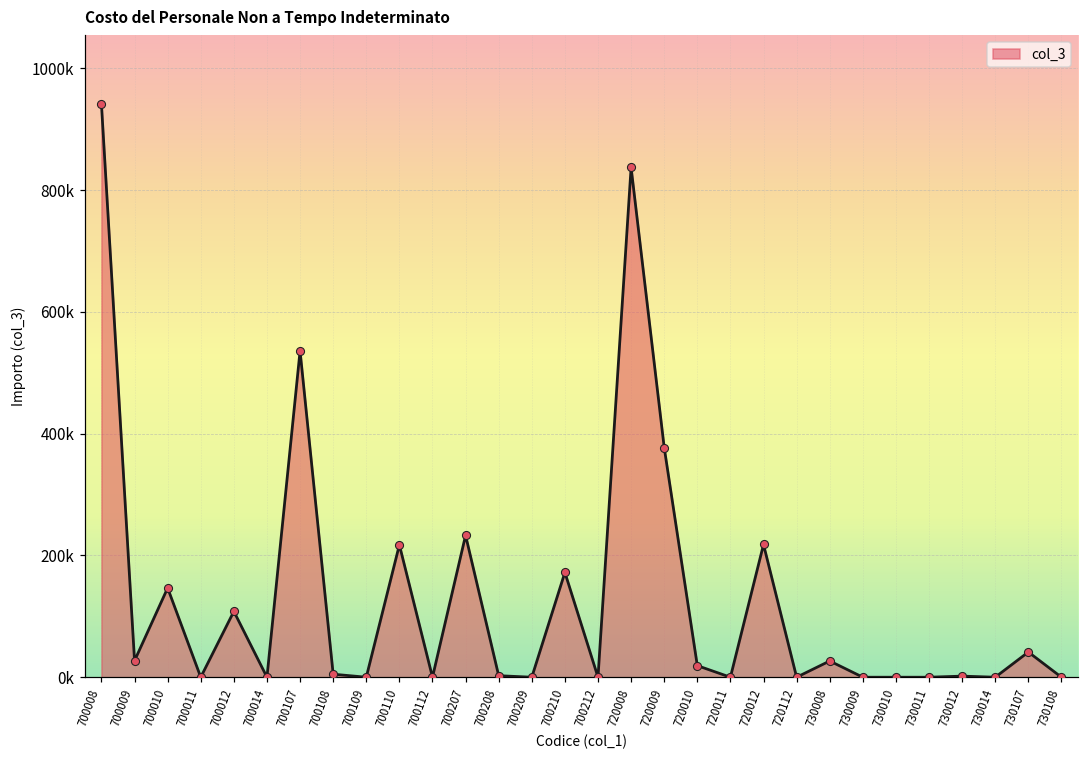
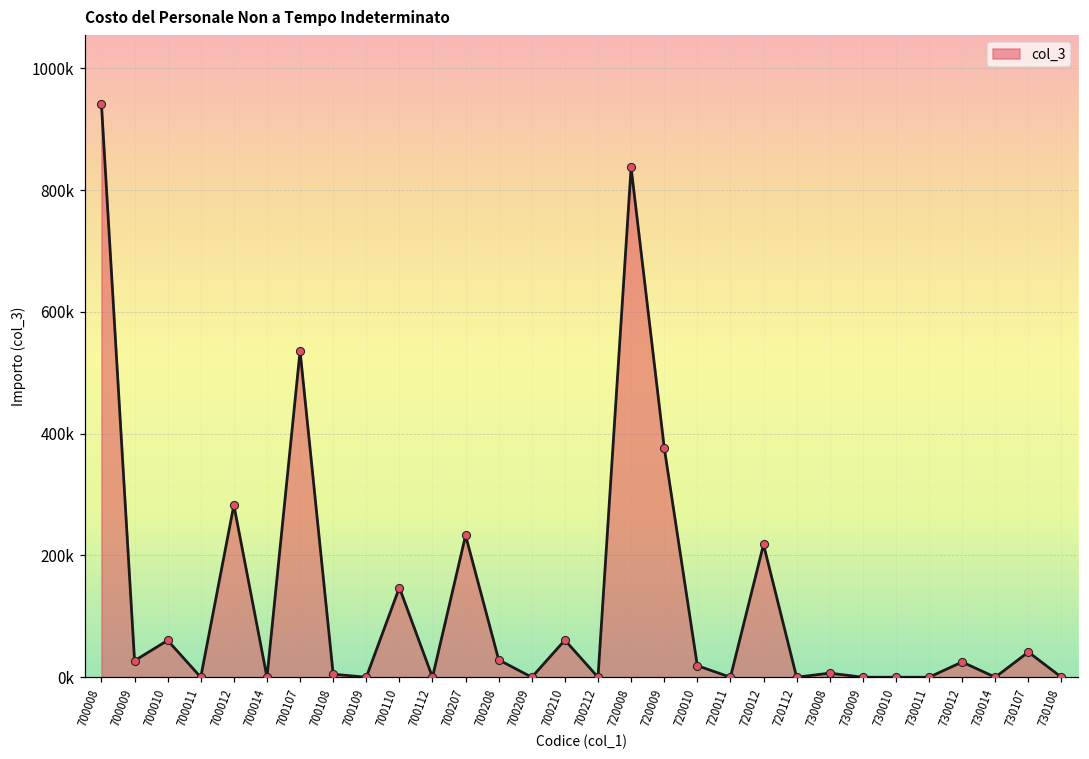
700010: 150000 -> 60000
700012: 110000 -> 280000
700110: 220000 -> 150000
700208: 0 -> 30000
700210: 170000 -> 60000
730008: 30000 -> 10000
730012: 0 -> 20000
